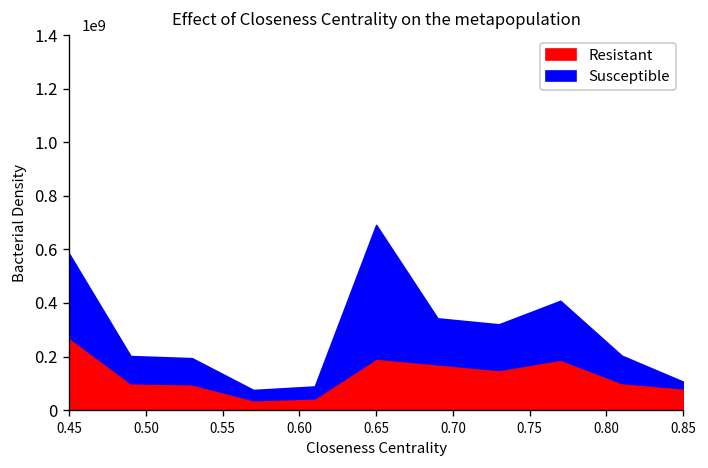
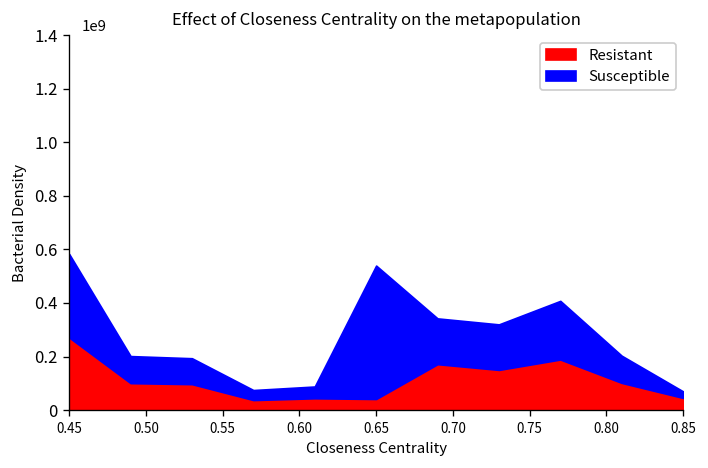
Resistant, 0.65: 0.19 -> 0.04
Resistant, 0.85: 0.08 -> 0.05
